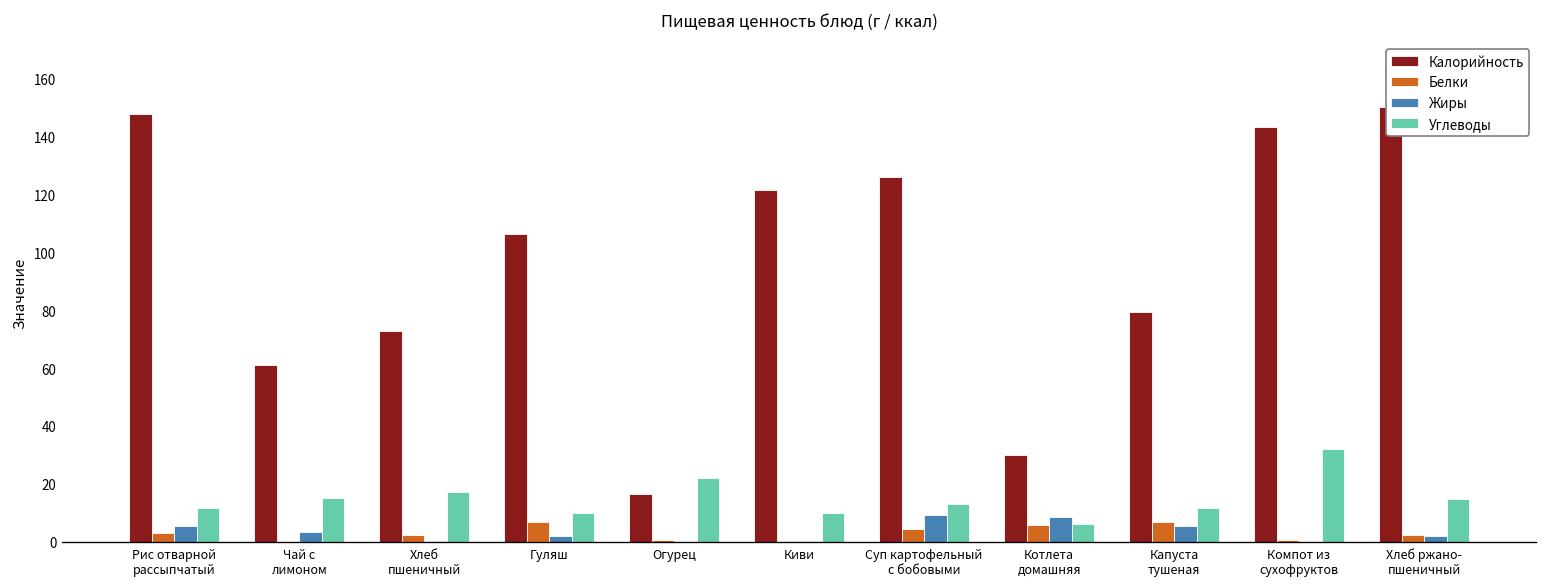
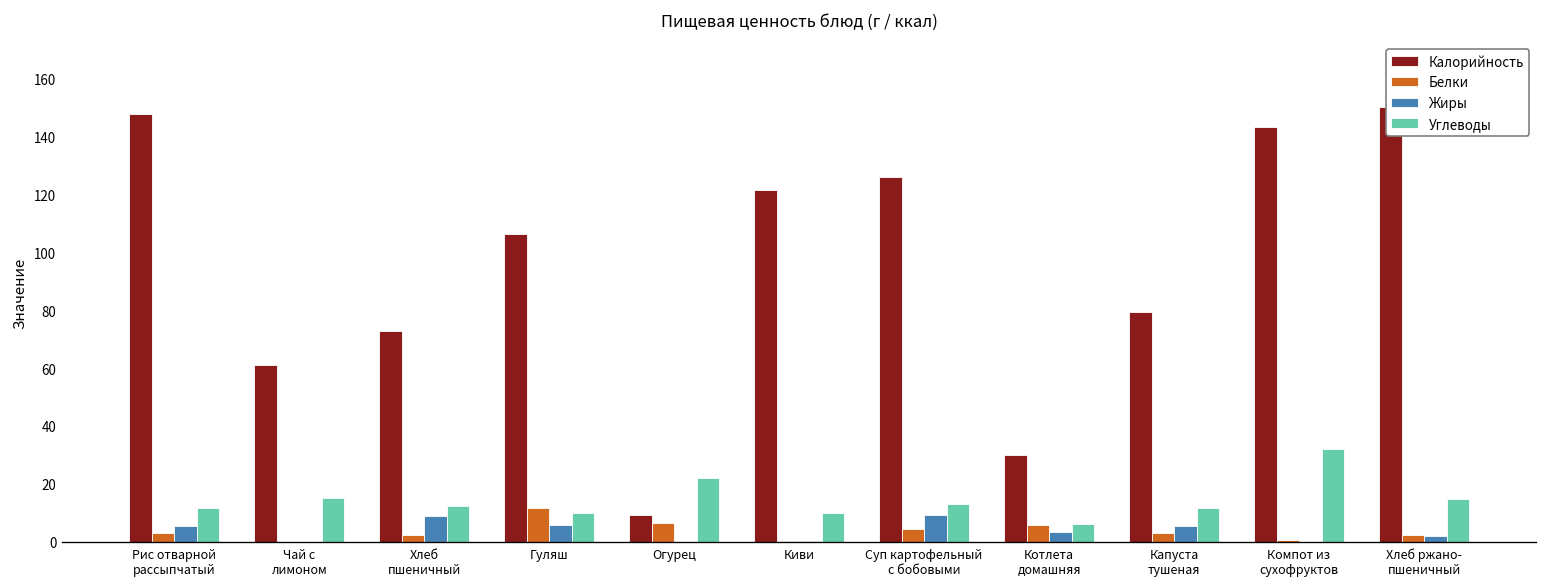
Жиры, Чай с лимоном: 3 -> 0
Жиры, Хлеб пшеничный: 0 -> 9
Углеводы, Хлеб пшеничный: 17 -> 12
Белки, Гуляш: 7 -> 12
Жиры, Гуляш: 2 -> 6
Калорийность, Огурец: 17 -> 9
Белки, Огурец: 0 -> 6
Жиры, Котлета домашняя: 9 -> 3
Белки, Капуста тушеная: 7 -> 3
